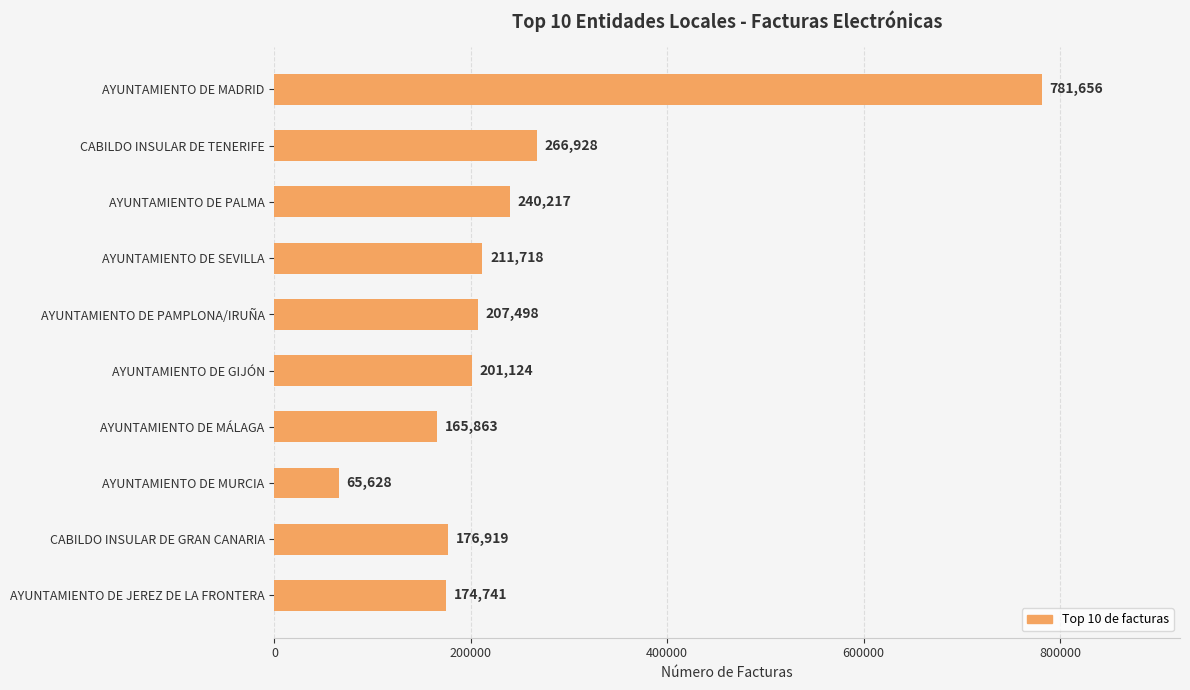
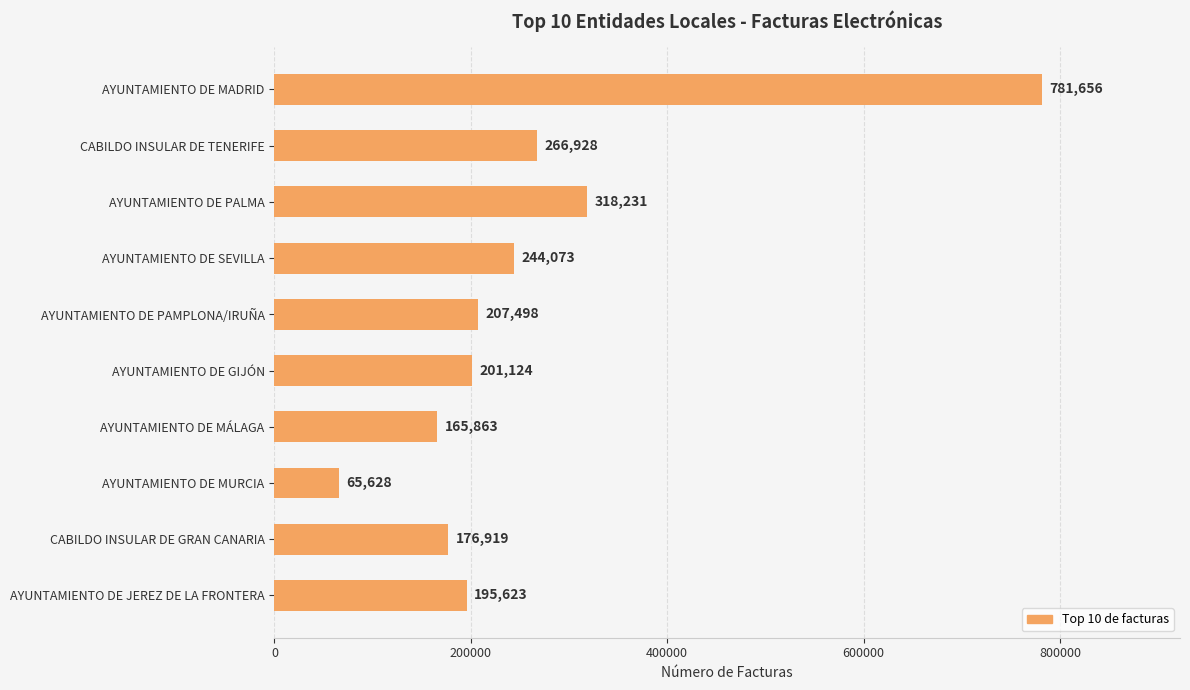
AYUNTAMIENTO DE PALMA: 240,217 -> 318,231
AYUNTAMIENTO DE SEVILLA: 211,718 -> 244,073
AYUNTAMIENTO DE JEREZ DE LA FRONTERA: 174,741 -> 195,623
